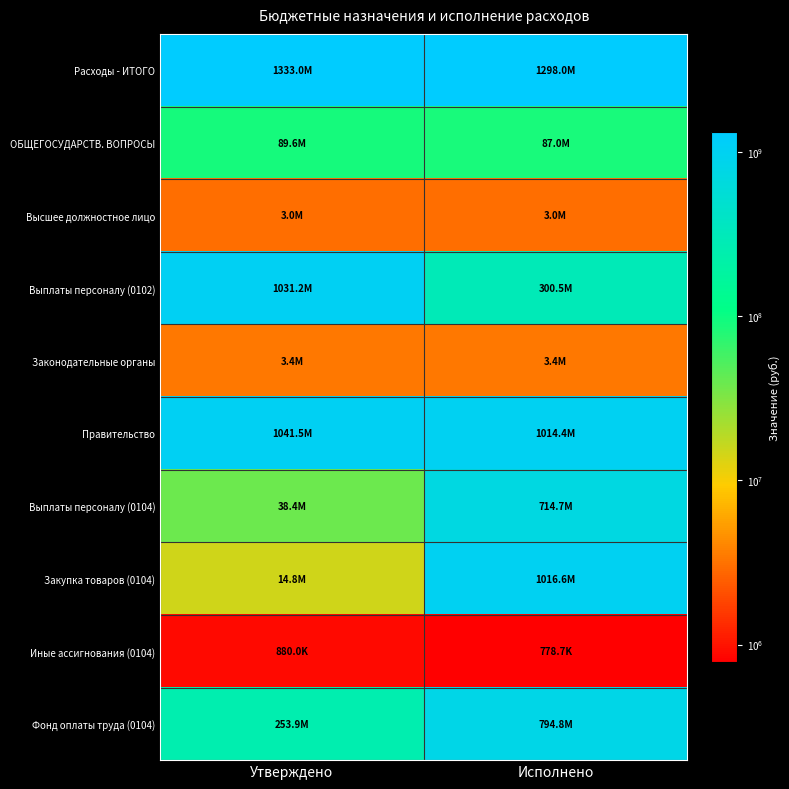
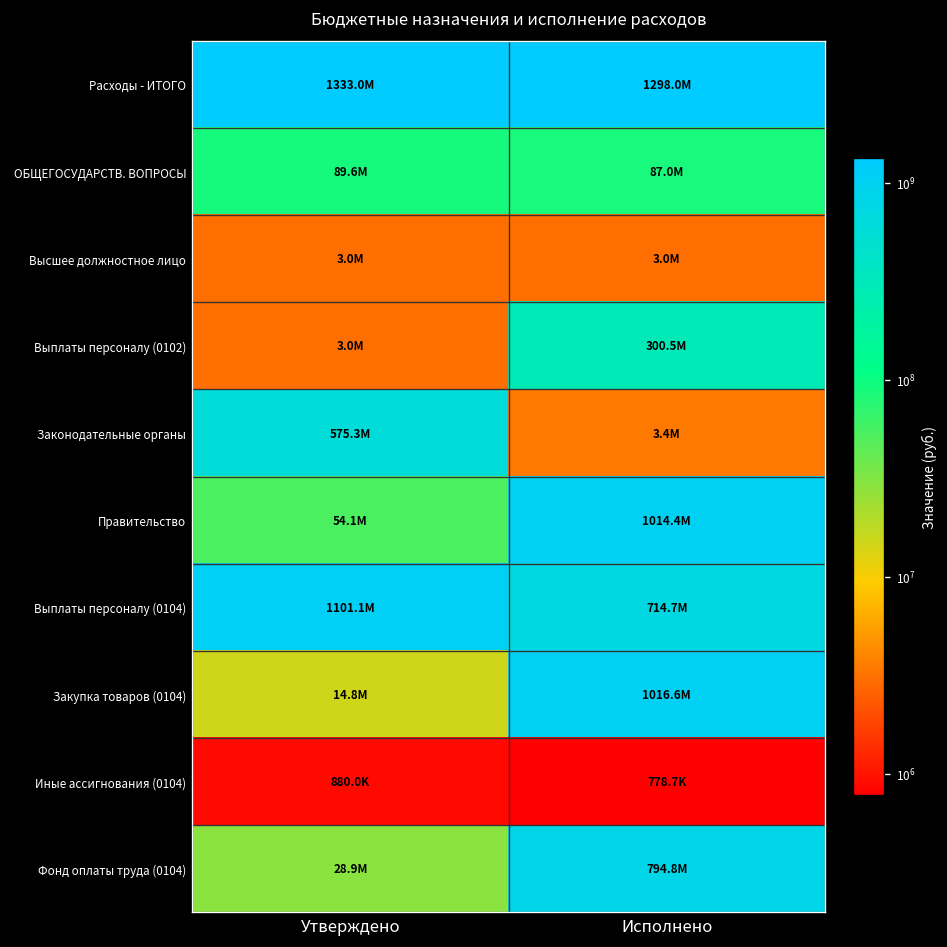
Выплаты персоналу (0102), Утверждено: 1031.2M -> 3.0M
Законодательные органы, Утверждено: 3.4M -> 575.3M
Правительство, Утверждено: 1041.5M -> 54.1M
Выплаты персоналу (0104), Утверждено: 38.4M -> 1101.1M
Фонд оплаты труда (0104), Утверждено: 253.9M -> 28.9M
